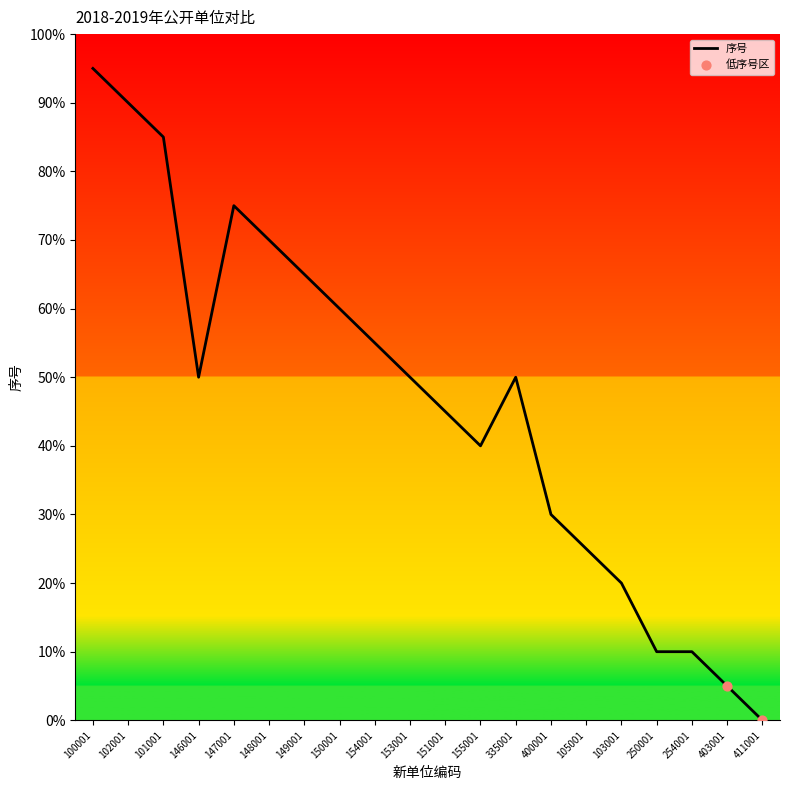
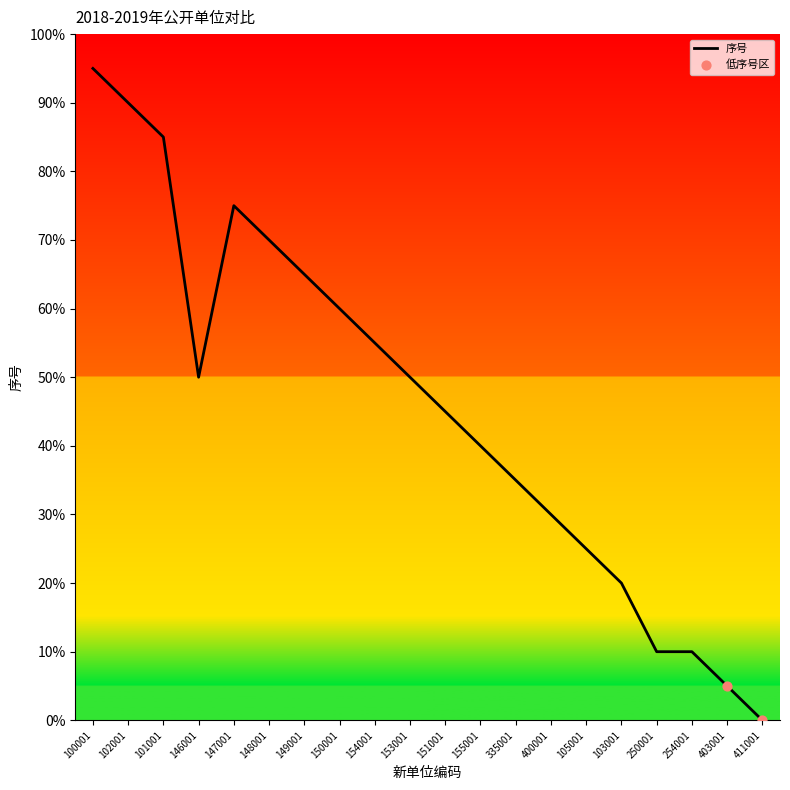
序号, 335001: 50% -> 35%
